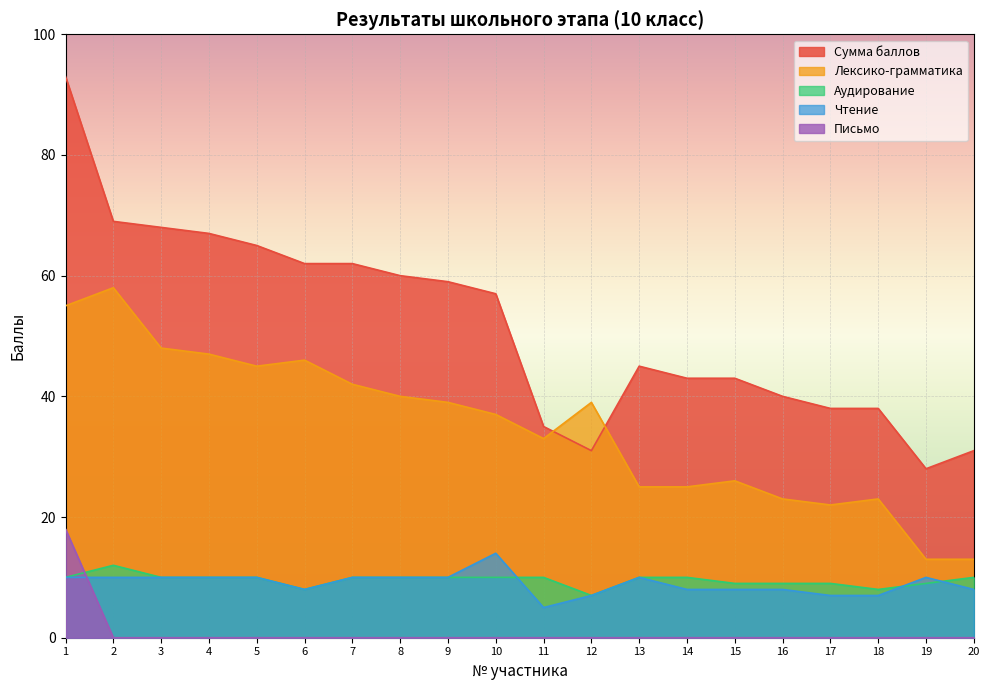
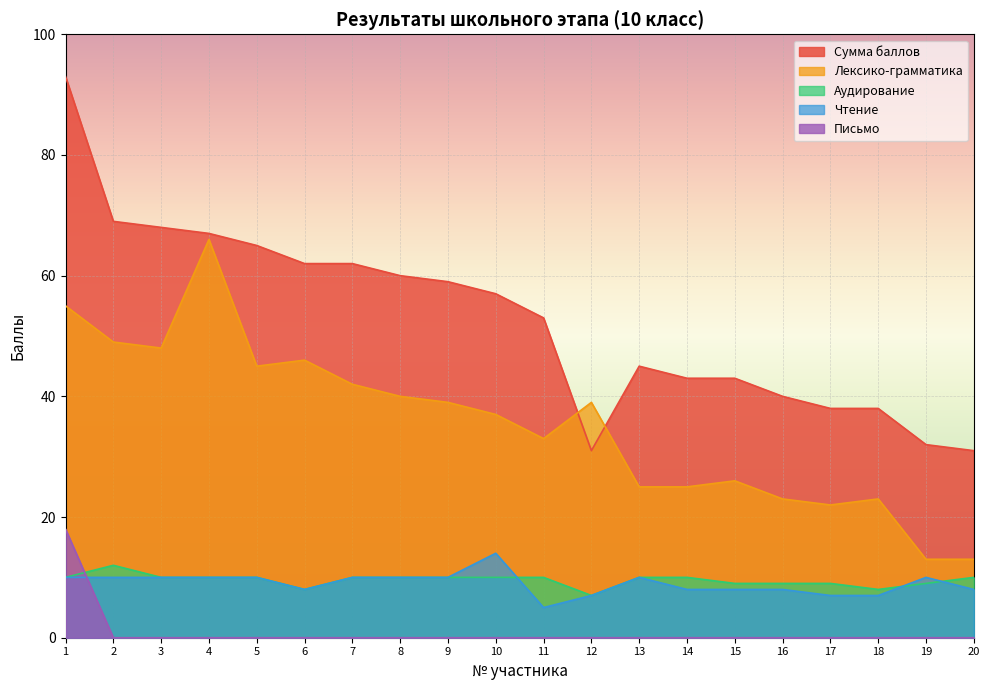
Лексико-грамматика, 2: 58 -> 49
Лексико-грамматика, 4: 47 -> 66
Сумма баллов, 11: 35 -> 53
Сумма баллов, 19: 28 -> 32
